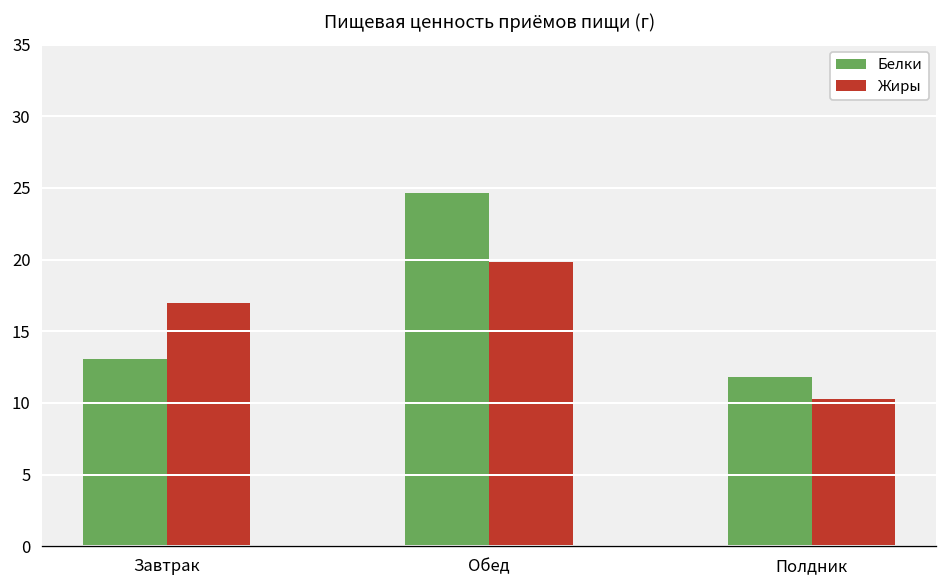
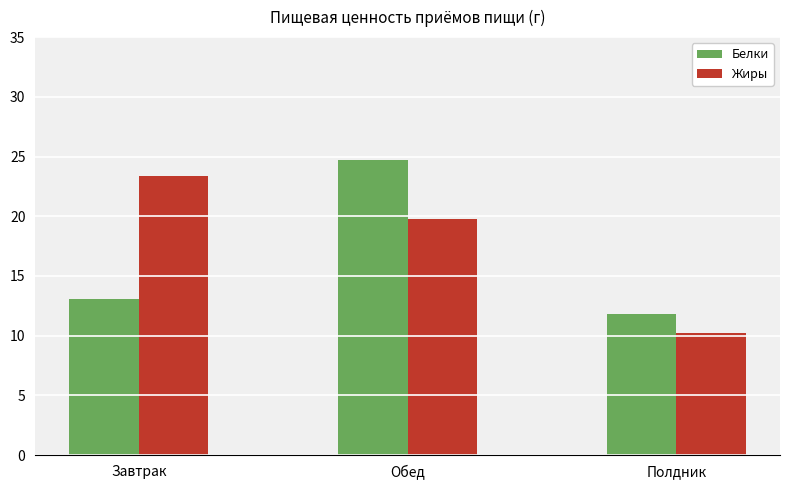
Жиры, Завтрак: 16.9 -> 23.4
